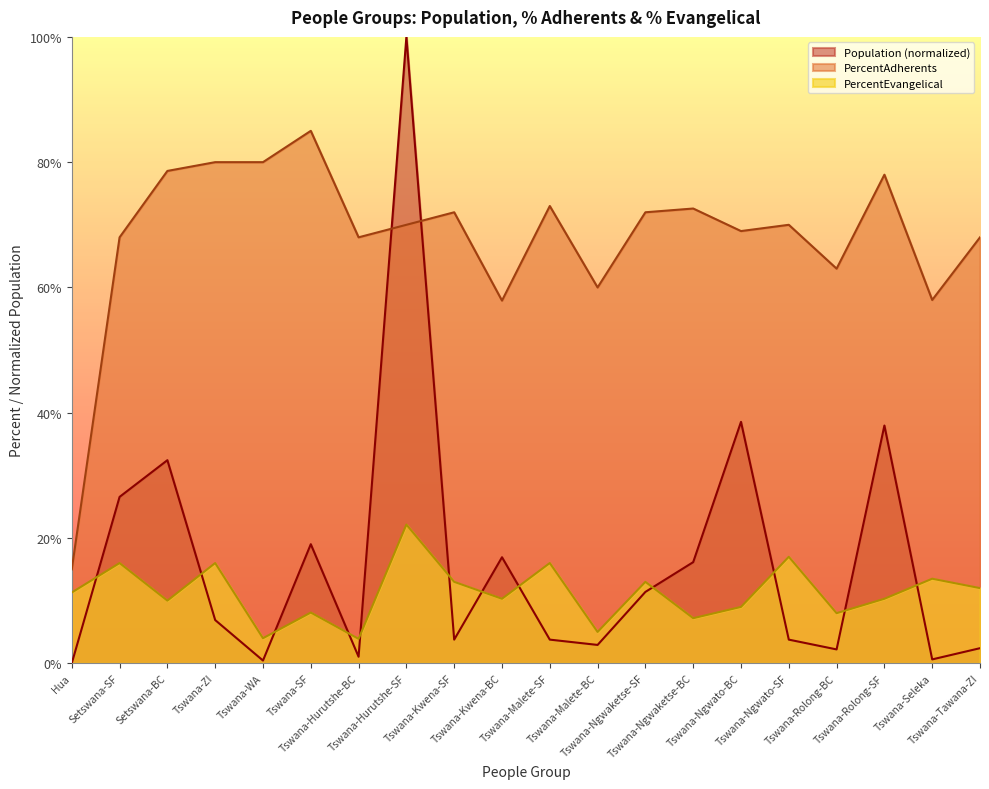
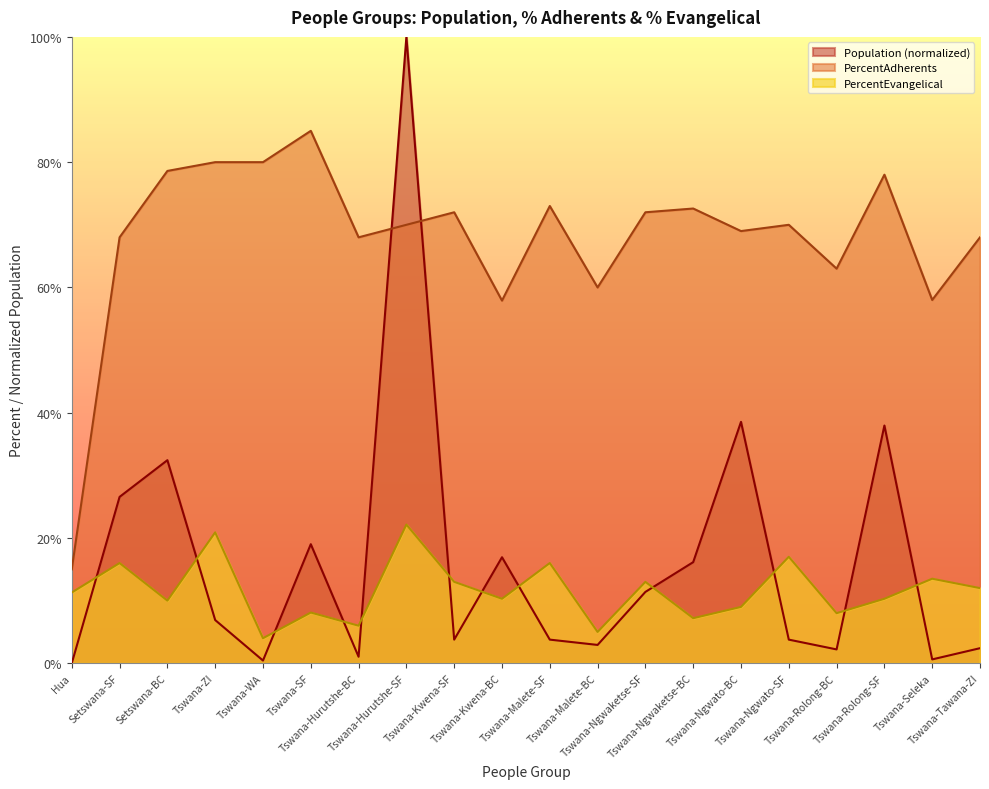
PercentEvangelical, Tswana-ZI: 16% -> 21%
PercentEvangelical, Tswana-Hurutshe-BC: 4% -> 6%
